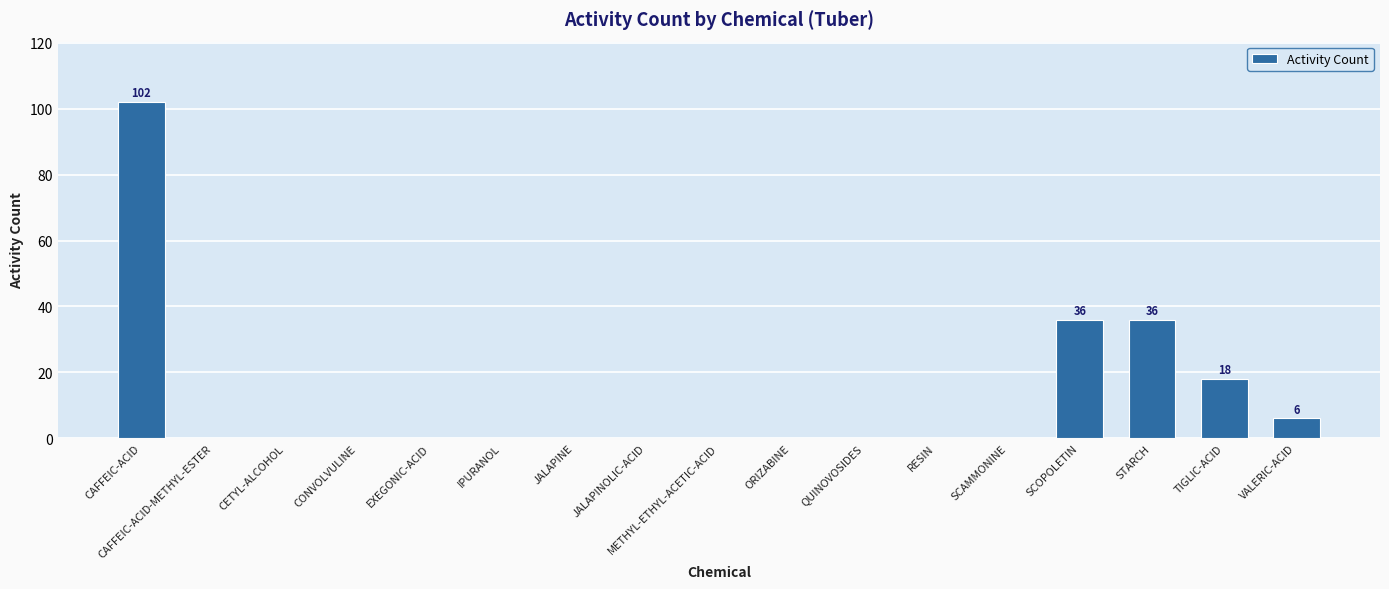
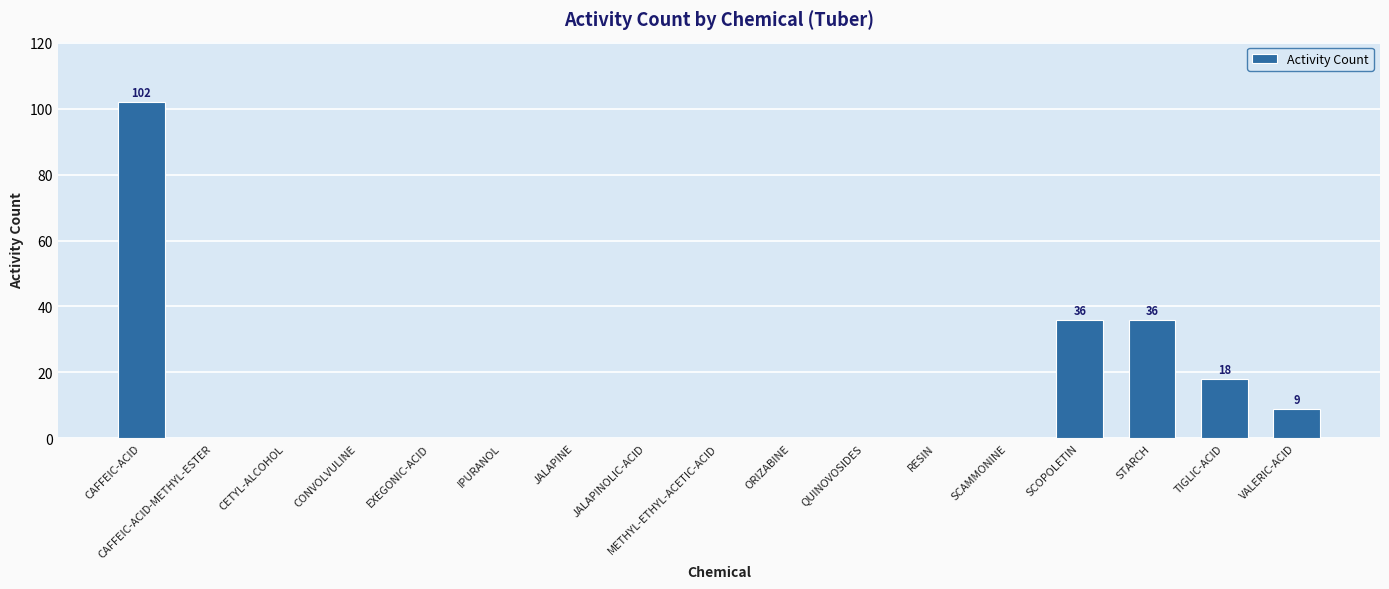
VALERIC-ACID: 6 -> 9
